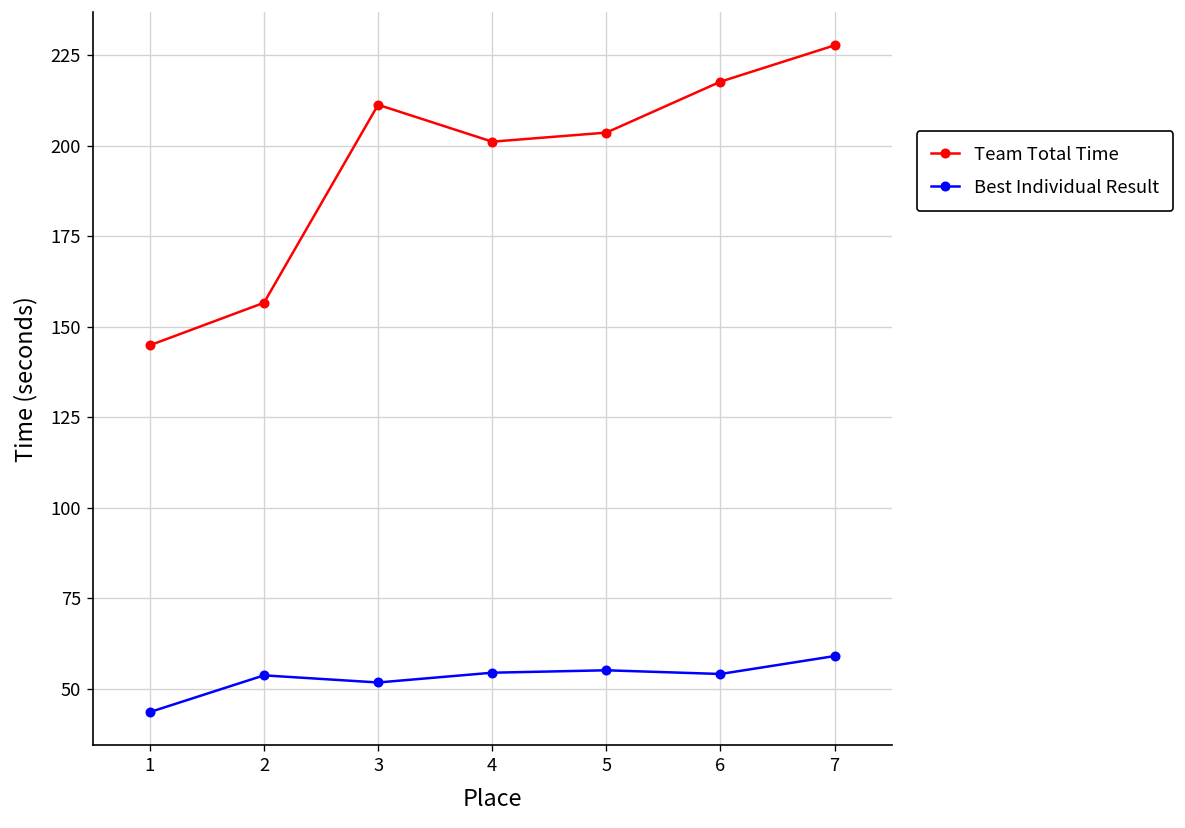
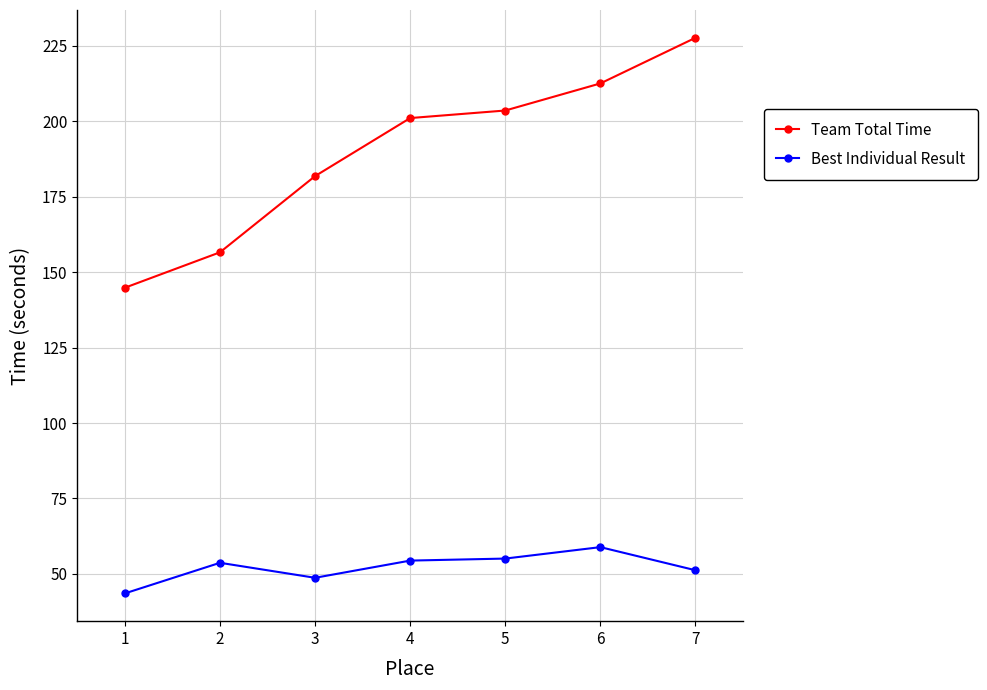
Team Total Time, 3: 211 -> 182
Best Individual Result, 3: 52 -> 49
Team Total Time, 6: 218 -> 213
Best Individual Result, 6: 54 -> 59
Best Individual Result, 7: 59 -> 51
